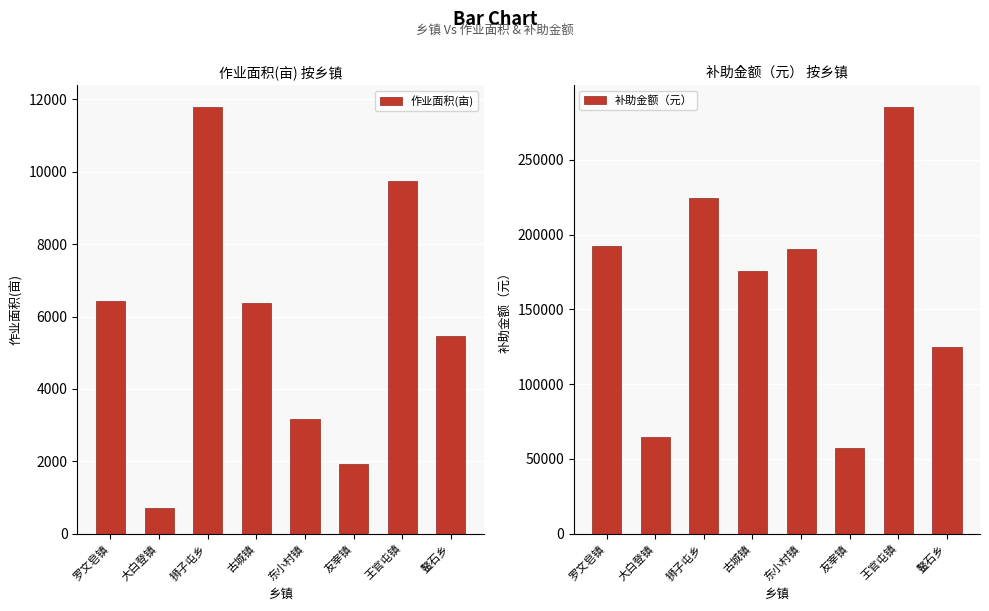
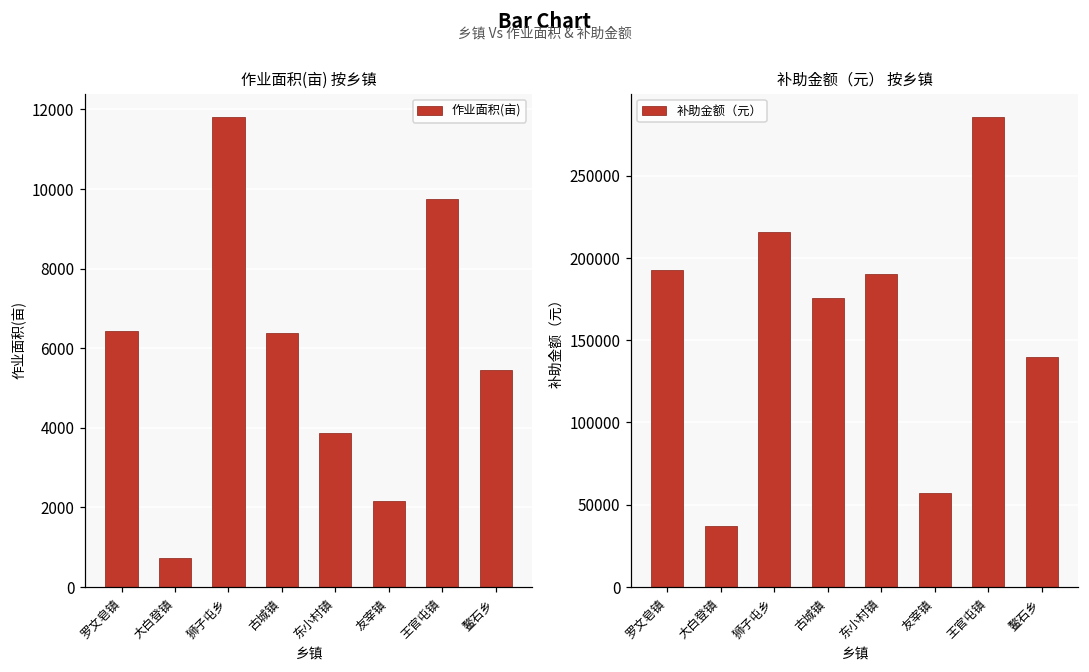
作业面积(亩) 按乡镇, 东小村镇: 3200 -> 3900
作业面积(亩) 按乡镇, 友宰镇: 1900 -> 2100
补助金额（元） 按乡镇, 大白登镇: 65000 -> 37000
补助金额（元） 按乡镇, 狮子屯乡: 224000 -> 216000
补助金额（元） 按乡镇, 鳌石乡: 125000 -> 140000
